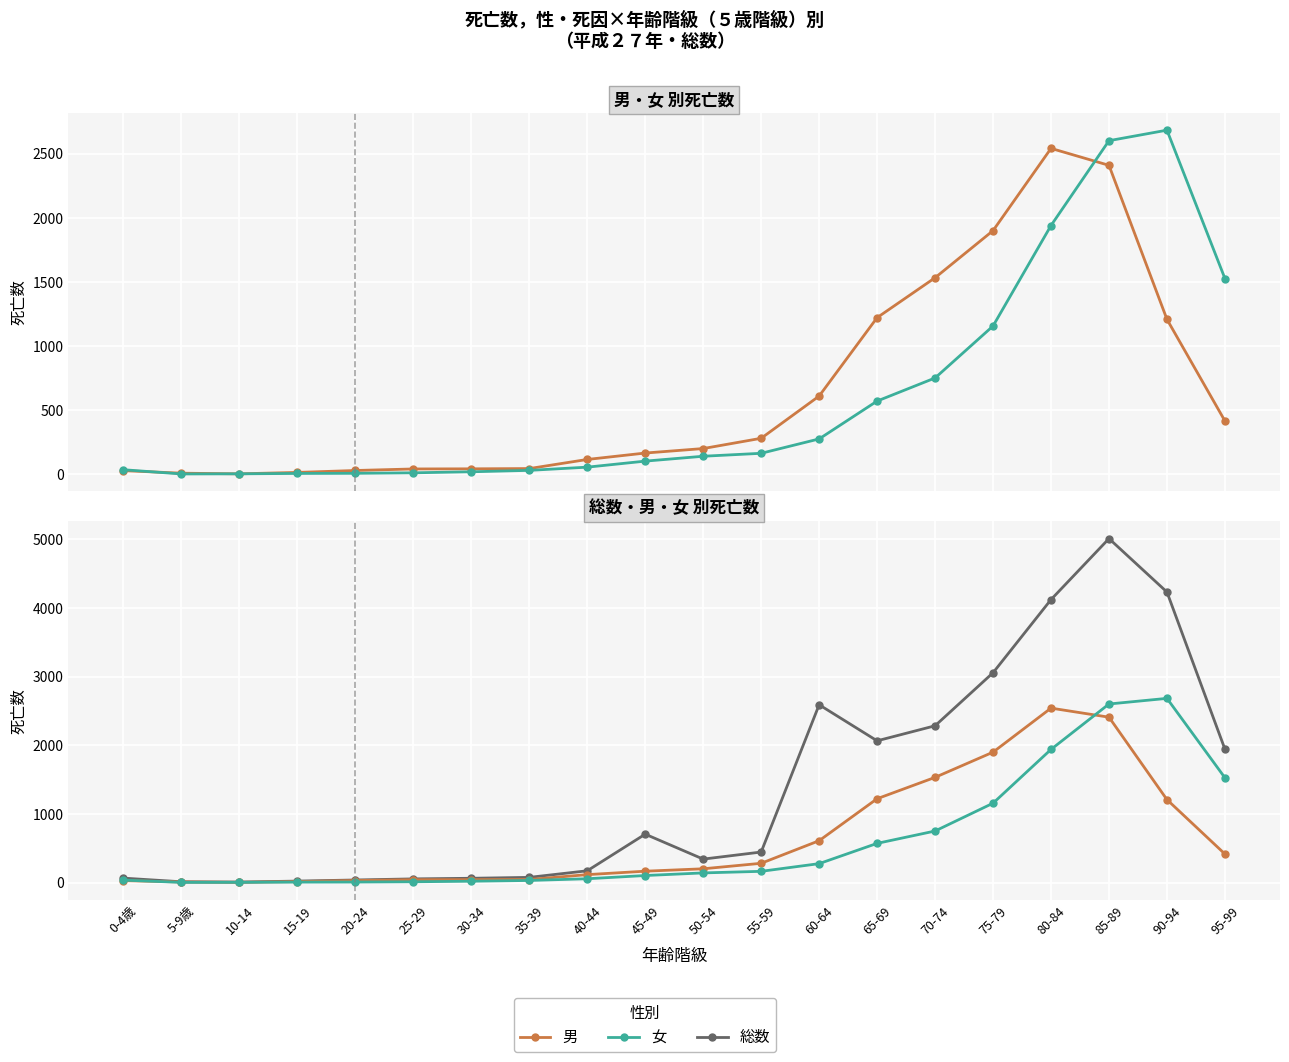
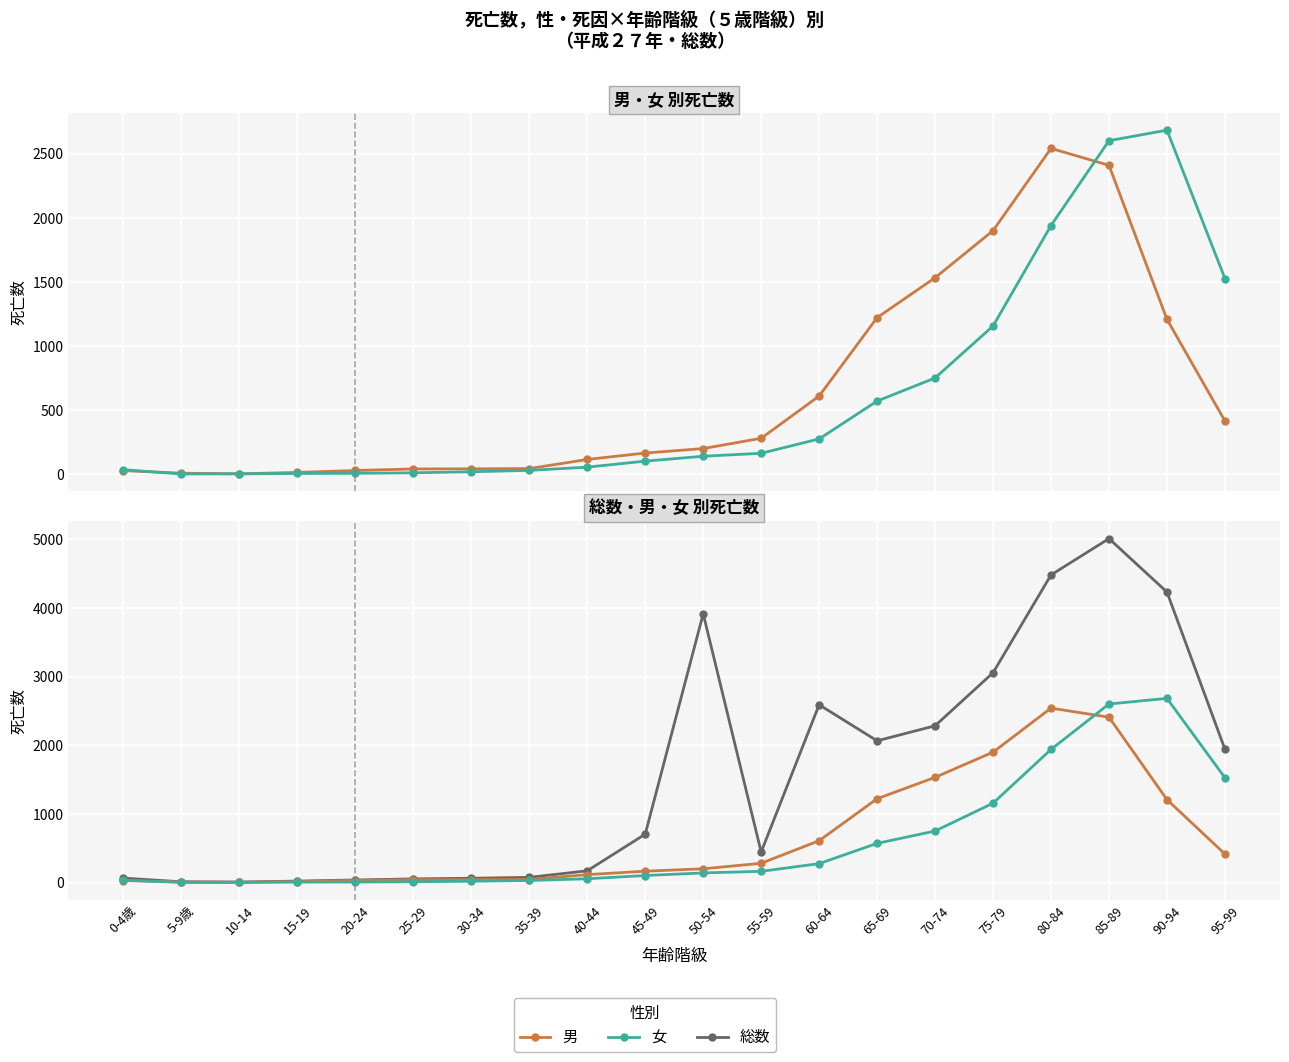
総数・男・女 別死亡数, 総数, 50-54: 300 -> 3900
総数・男・女 別死亡数, 総数, 80-84: 4100 -> 4500
